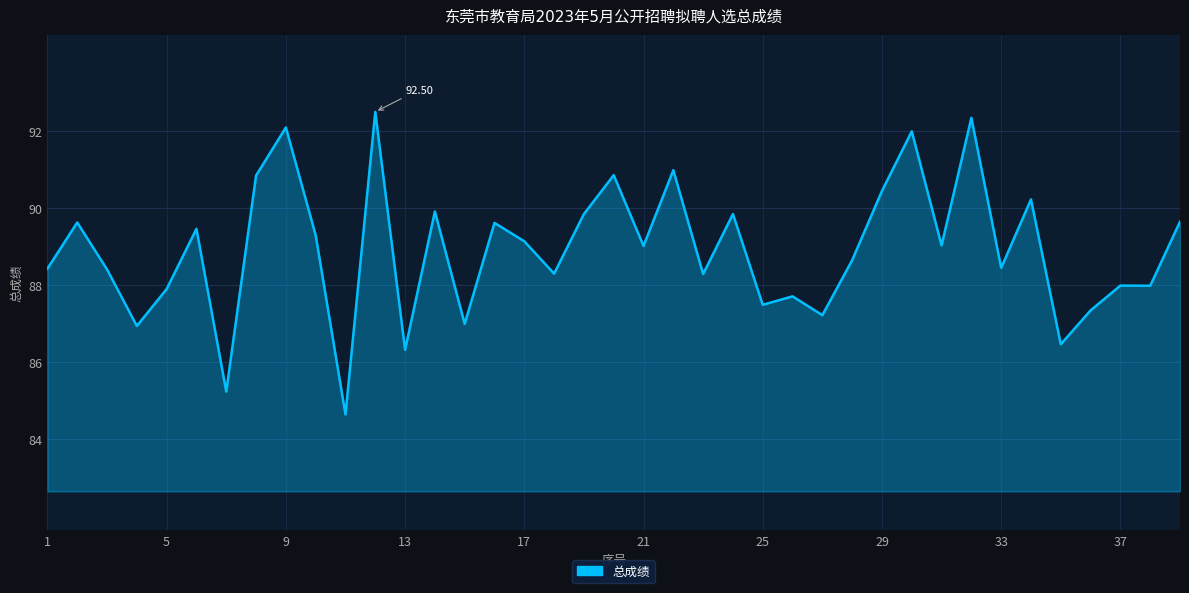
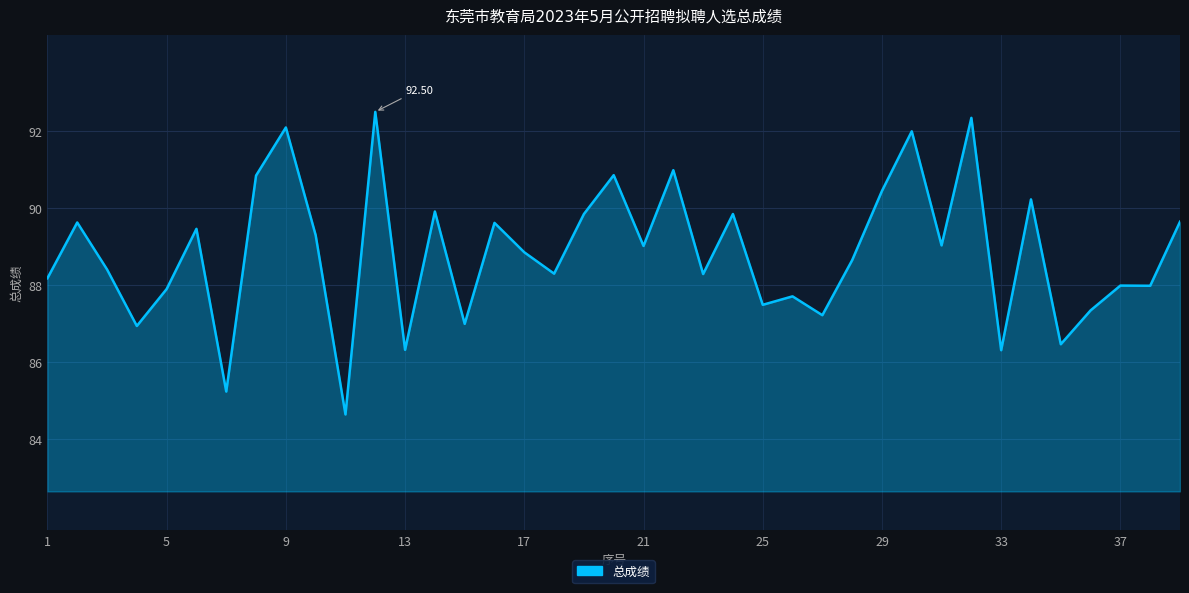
1: 88.4 -> 88.2
17: 89.1 -> 88.9
33: 88.5 -> 86.3
